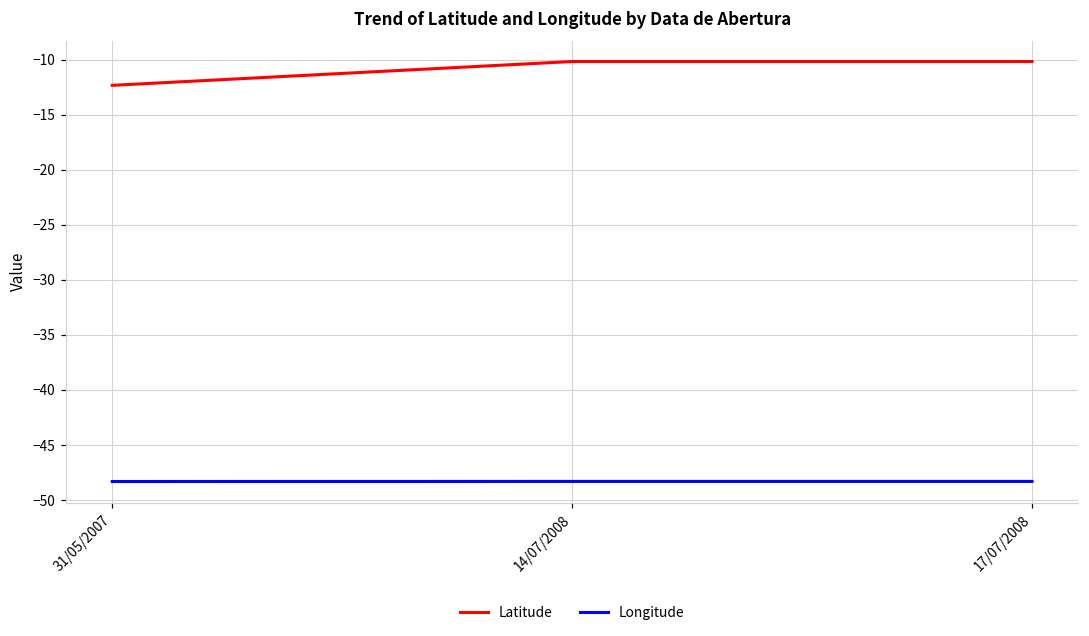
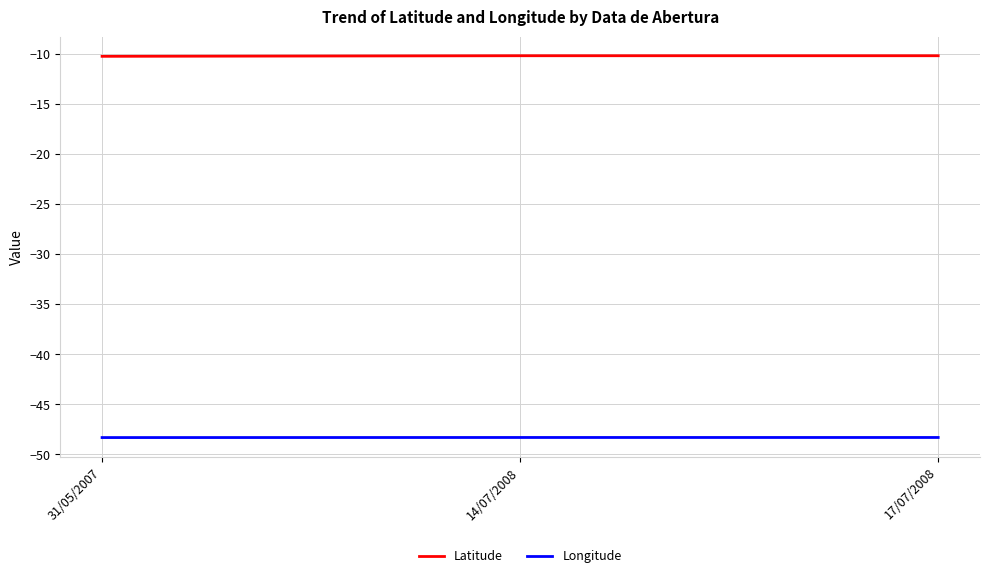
Latitude, 31/05/2007: -12.3 -> -10.2
